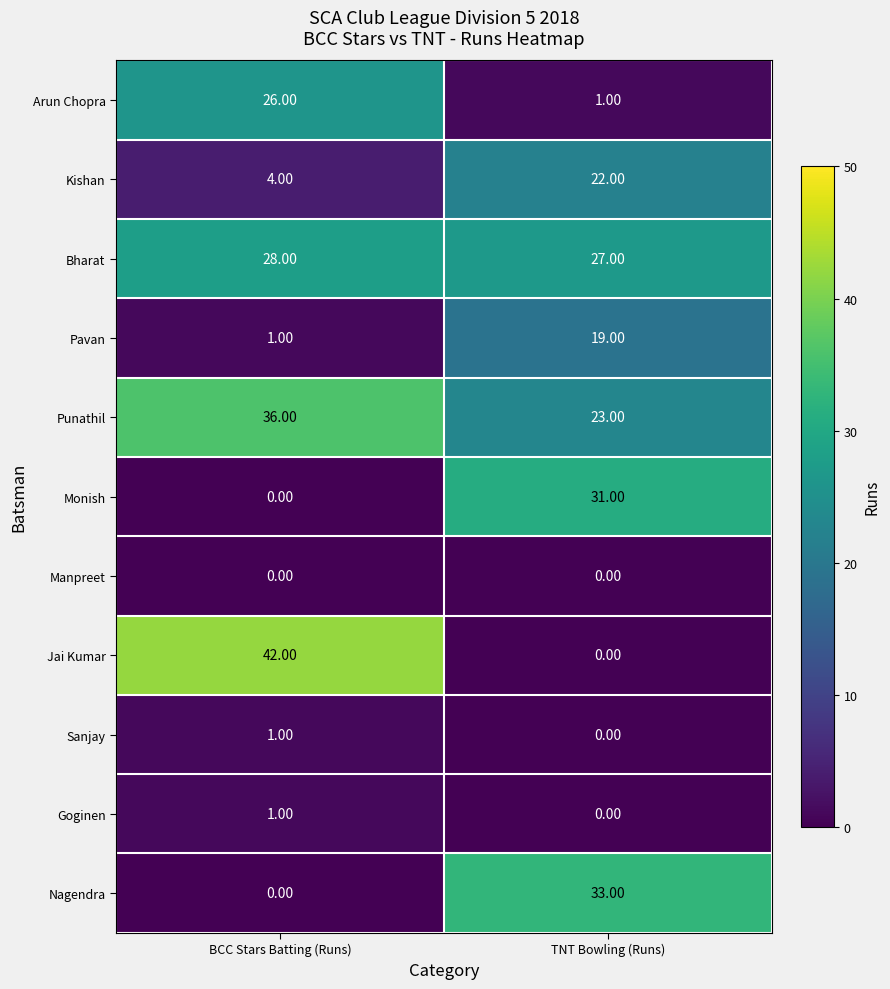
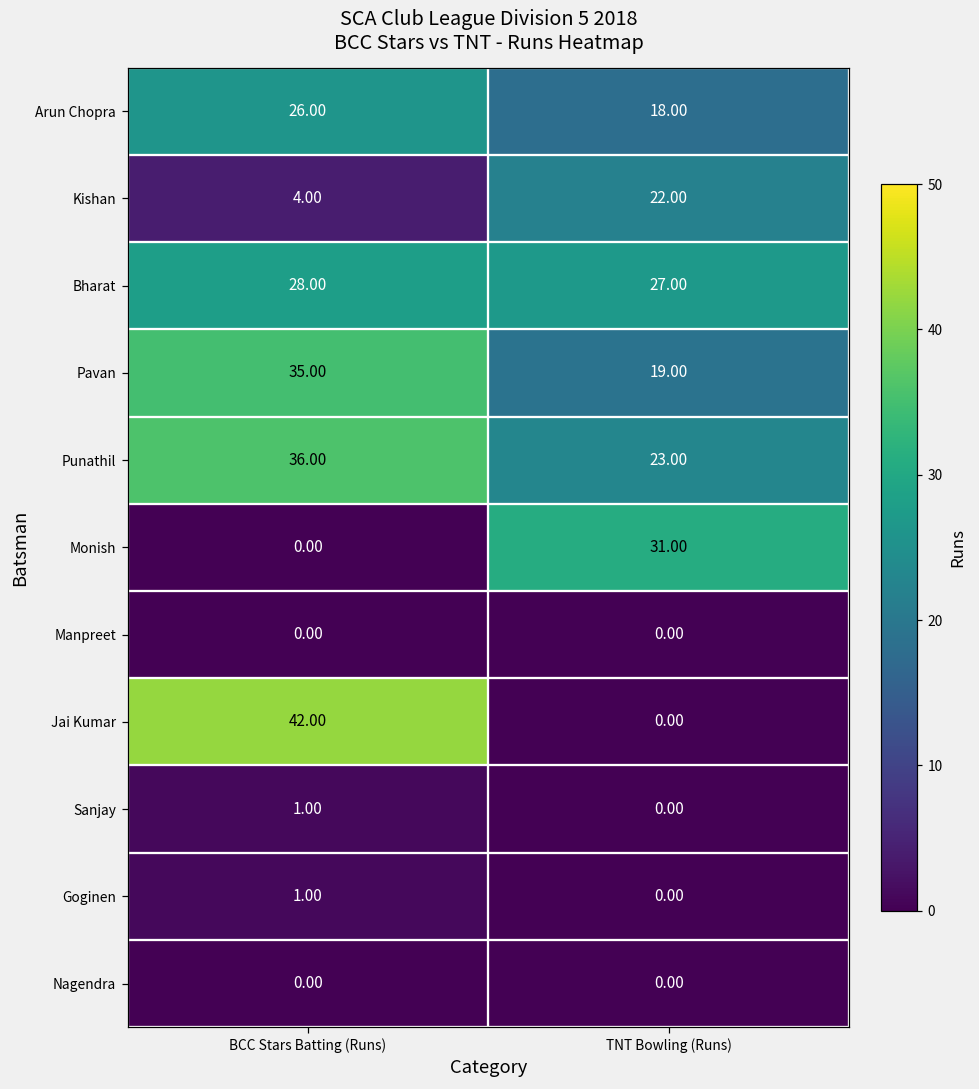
Arun Chopra, TNT Bowling (Runs): 1.00 -> 18.00
Pavan, BCC Stars Batting (Runs): 1.00 -> 35.00
Nagendra, TNT Bowling (Runs): 33.00 -> 0.00
